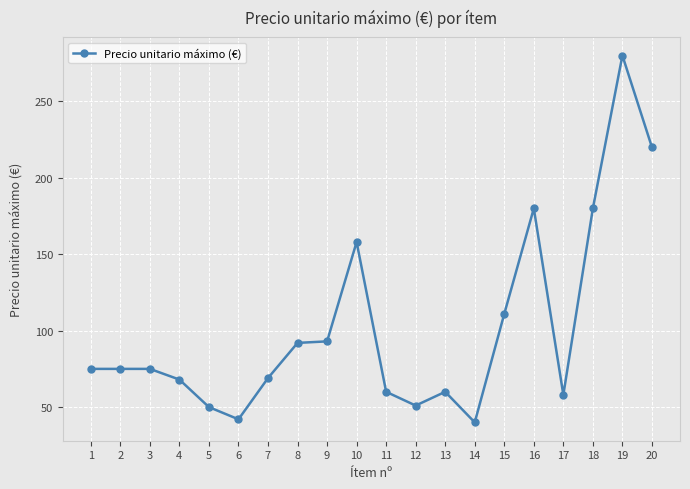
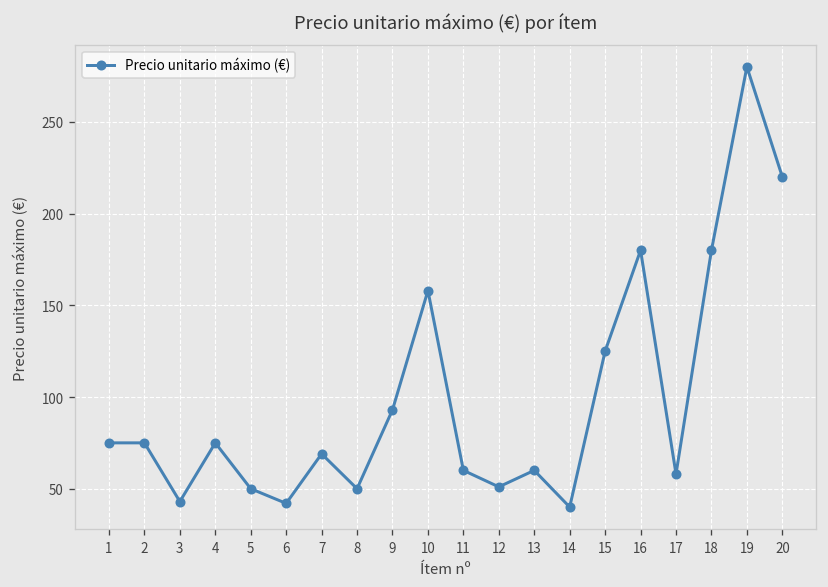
3: 75 -> 43
4: 68 -> 75
8: 92 -> 50
15: 111 -> 125
